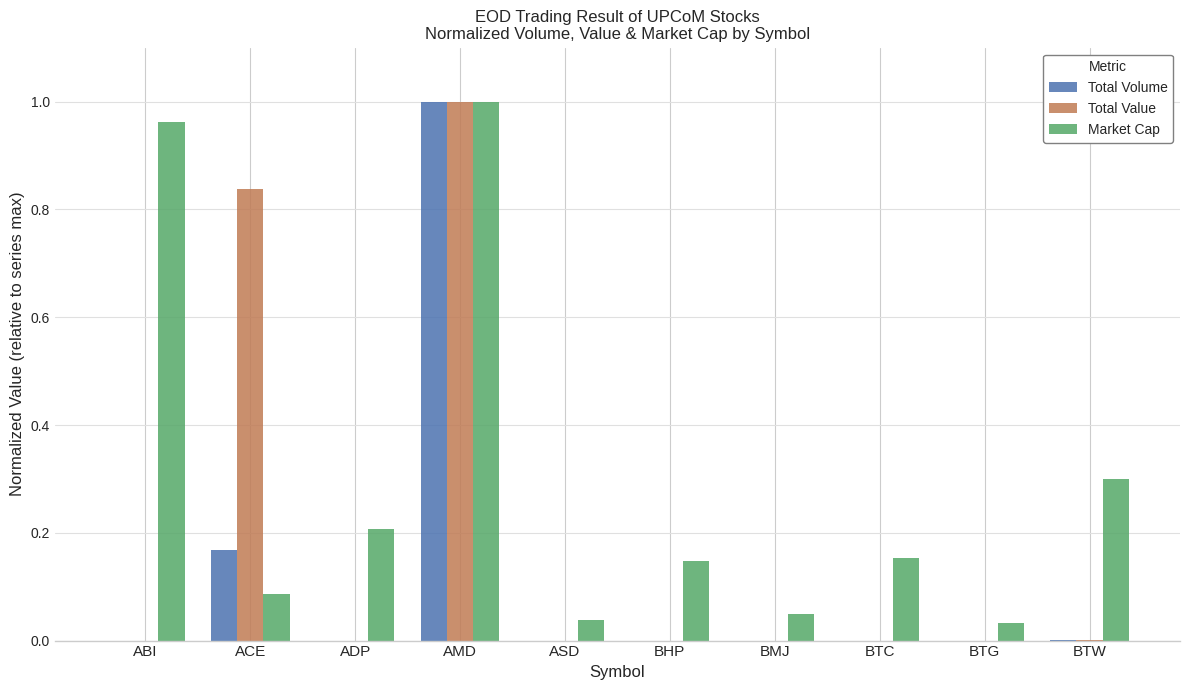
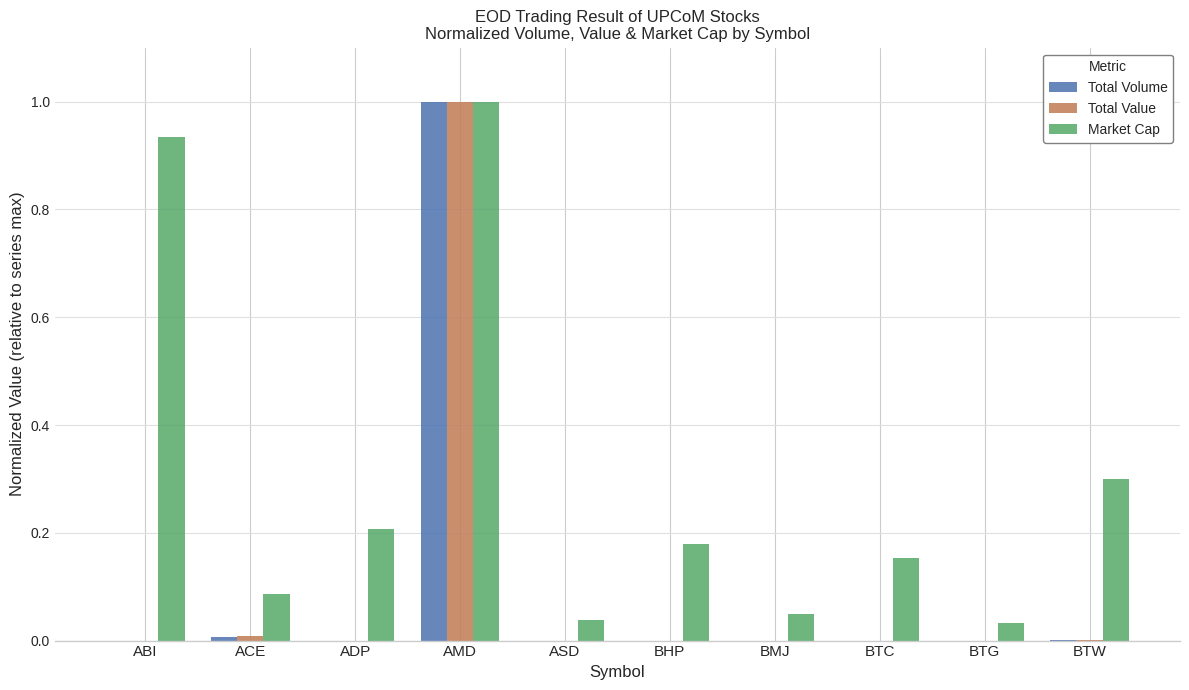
Market Cap, ABI: 0.96 -> 0.93
Total Volume, ACE: 0.17 -> 0.01
Total Value, ACE: 0.84 -> 0.01
Market Cap, BHP: 0.15 -> 0.18
